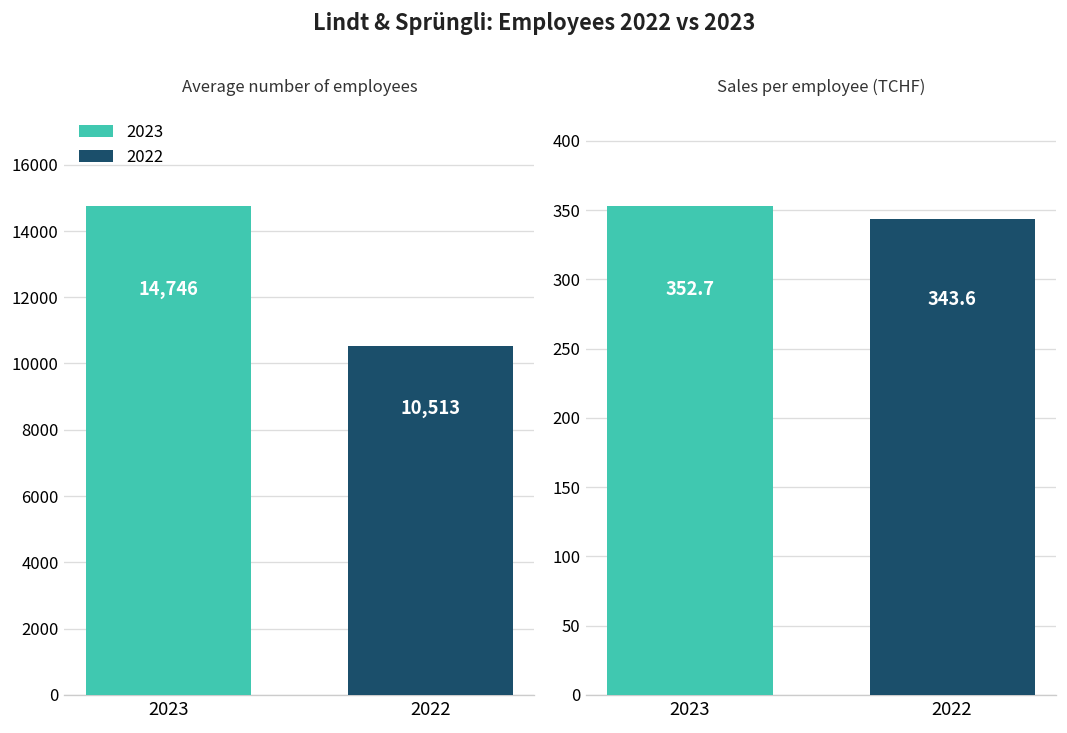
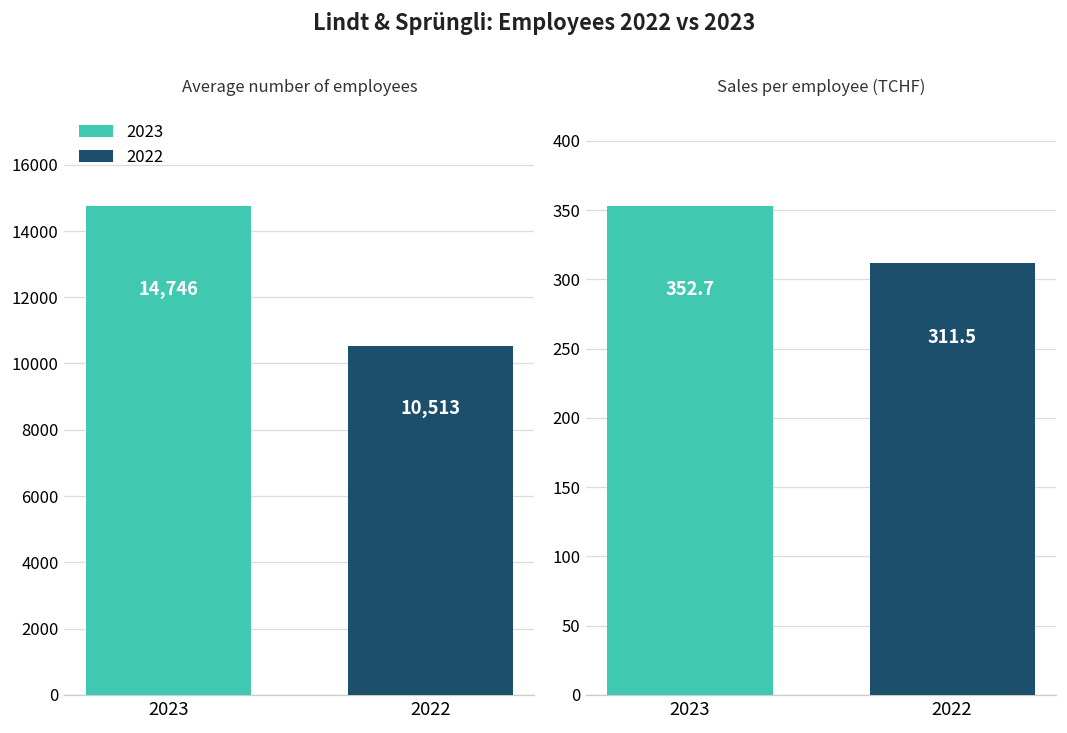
Sales per employee (TCHF), 2022: 343.6 -> 311.5
